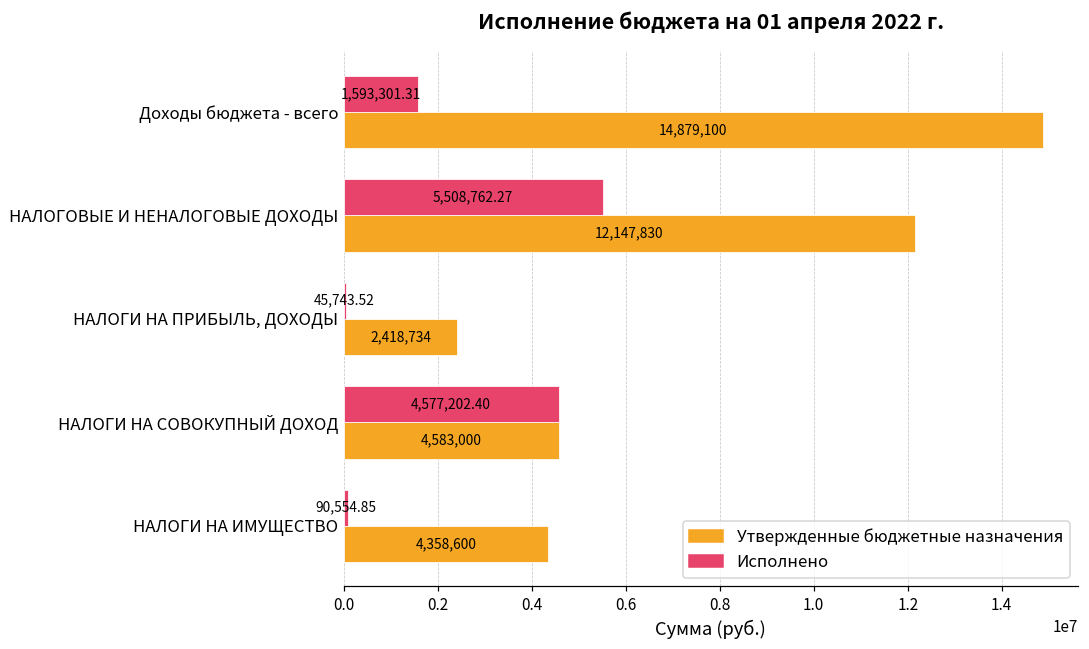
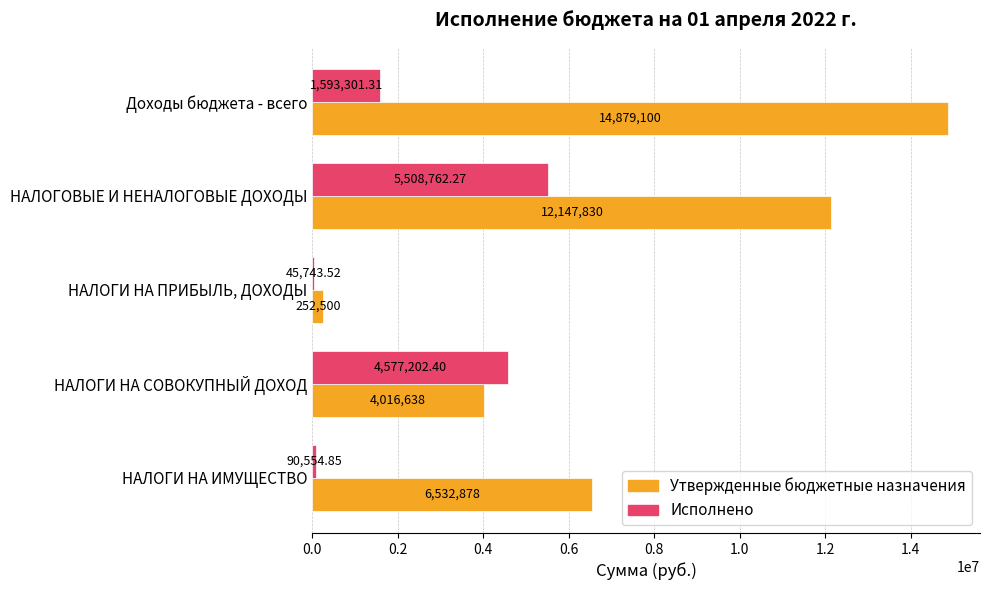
Утвержденные бюджетные назначения, НАЛОГИ НА ПРИБЫЛЬ, ДОХОДЫ: 2,418,734 -> 252,500
Утвержденные бюджетные назначения, НАЛОГИ НА СОВОКУПНЫЙ ДОХОД: 4,583,000 -> 4,016,638
Утвержденные бюджетные назначения, НАЛОГИ НА ИМУЩЕСТВО: 4,358,600 -> 6,532,878
